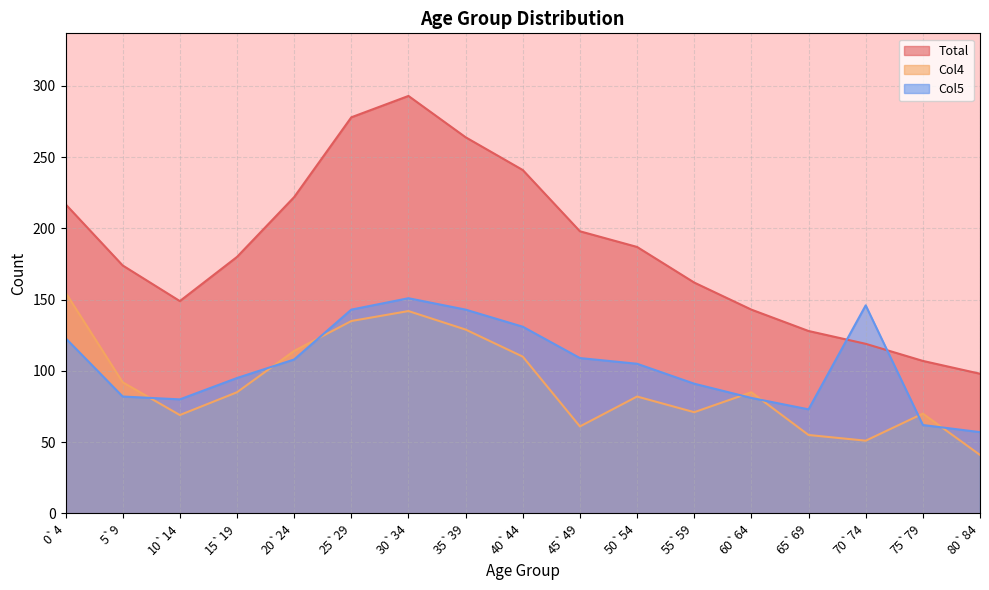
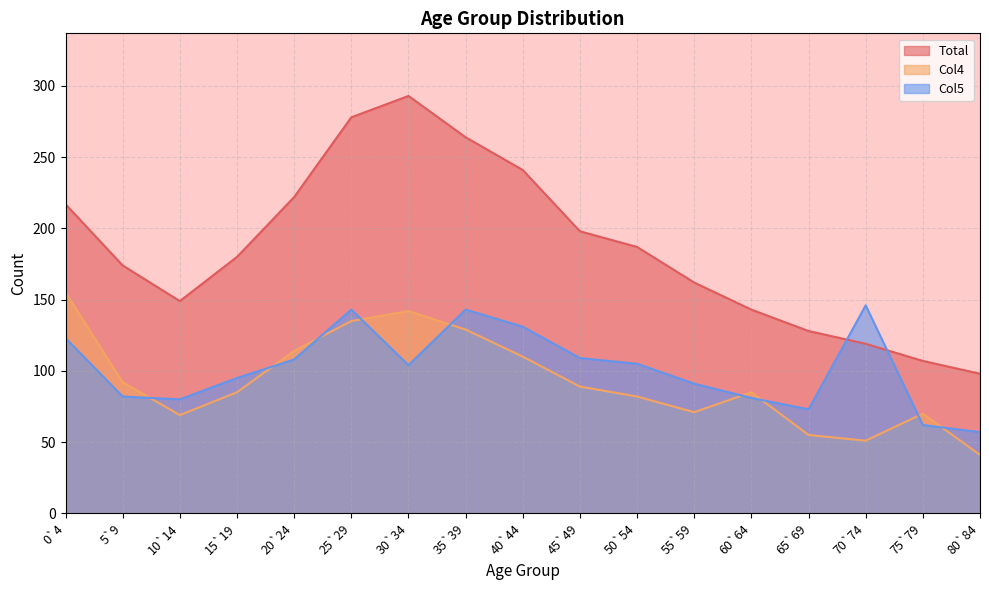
Col5, 30`34: 151 -> 104
Col4, 45`49: 61 -> 89
